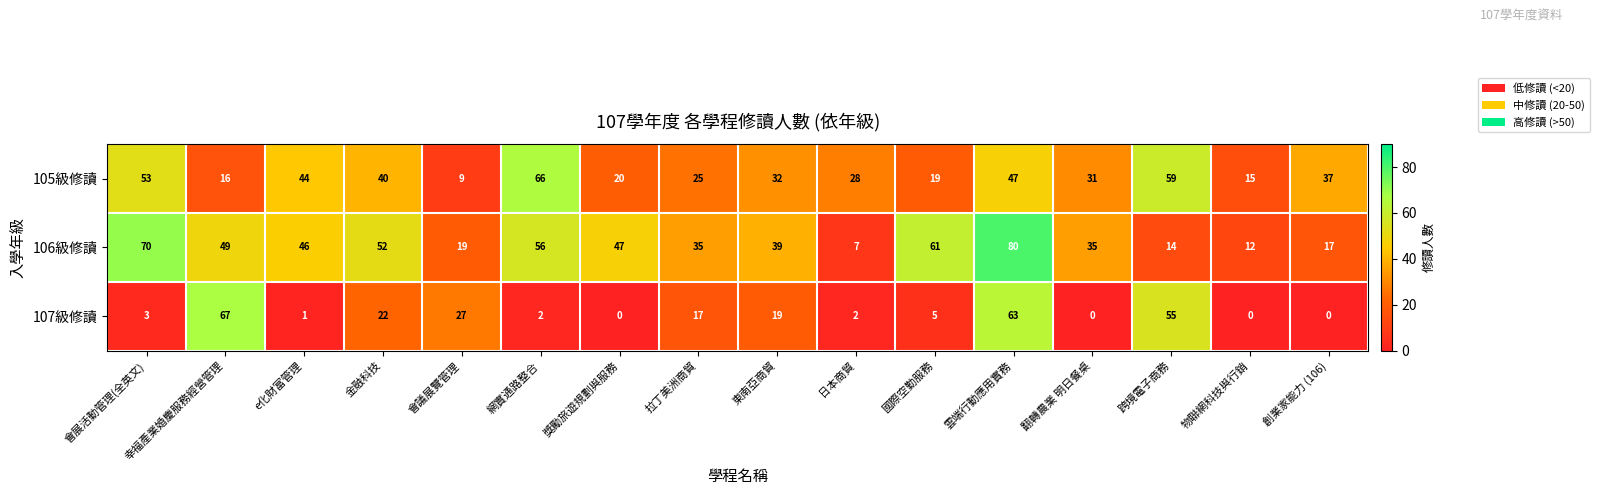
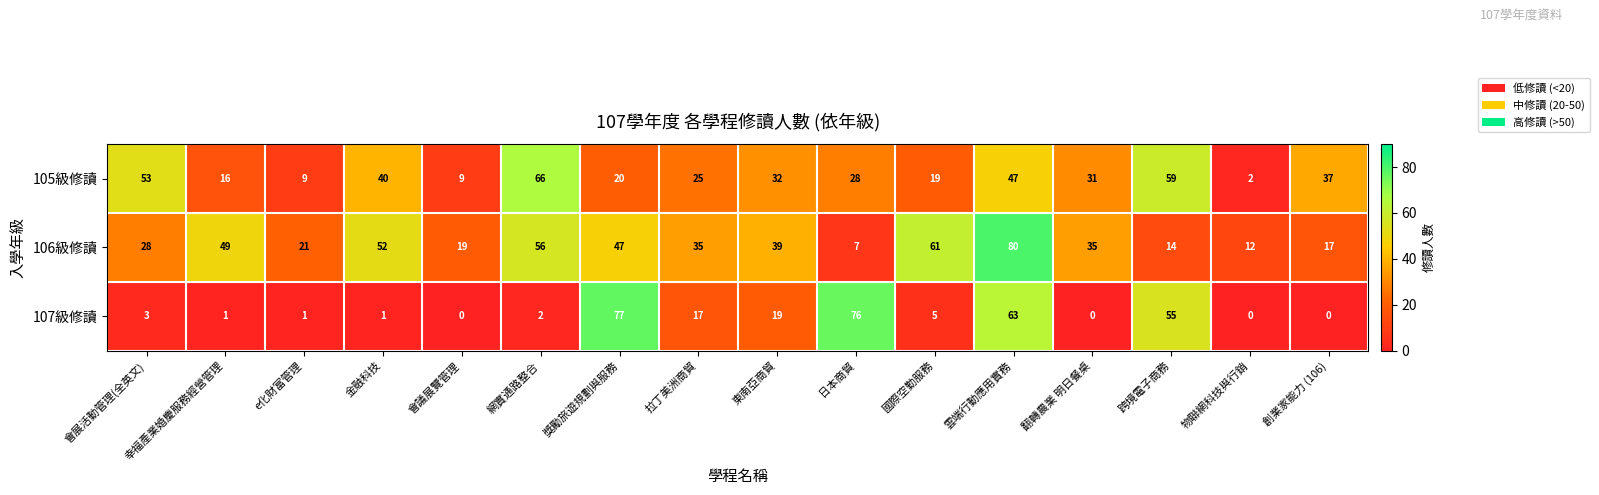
105級修讀, e化財富管理: 44 -> 9
105級修讀, 物聯網科技與行銷: 15 -> 2
106級修讀, 會展活動管理(全英文): 70 -> 28
106級修讀, e化財富管理: 46 -> 21
107級修讀, 幸福產業婚慶服務經營管理: 67 -> 1
107級修讀, 金融科技: 22 -> 1
107級修讀, 會議展覽管理: 27 -> 0
107級修讀, 獎勵旅遊規劃與服務: 0 -> 77
107級修讀, 日本商貿: 2 -> 76
